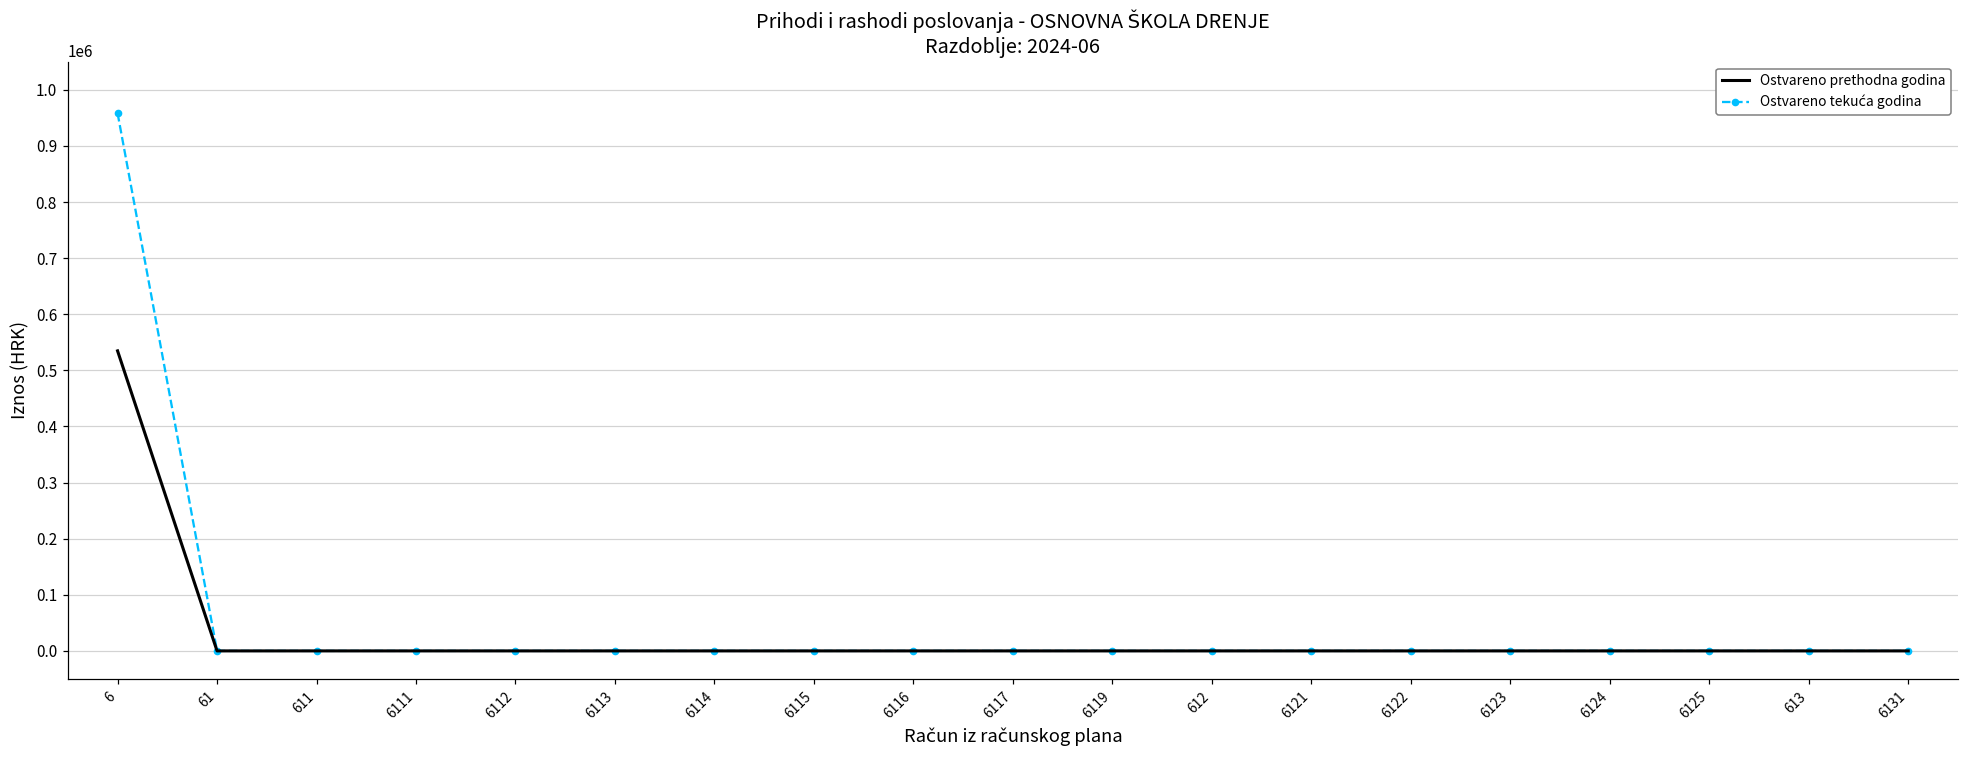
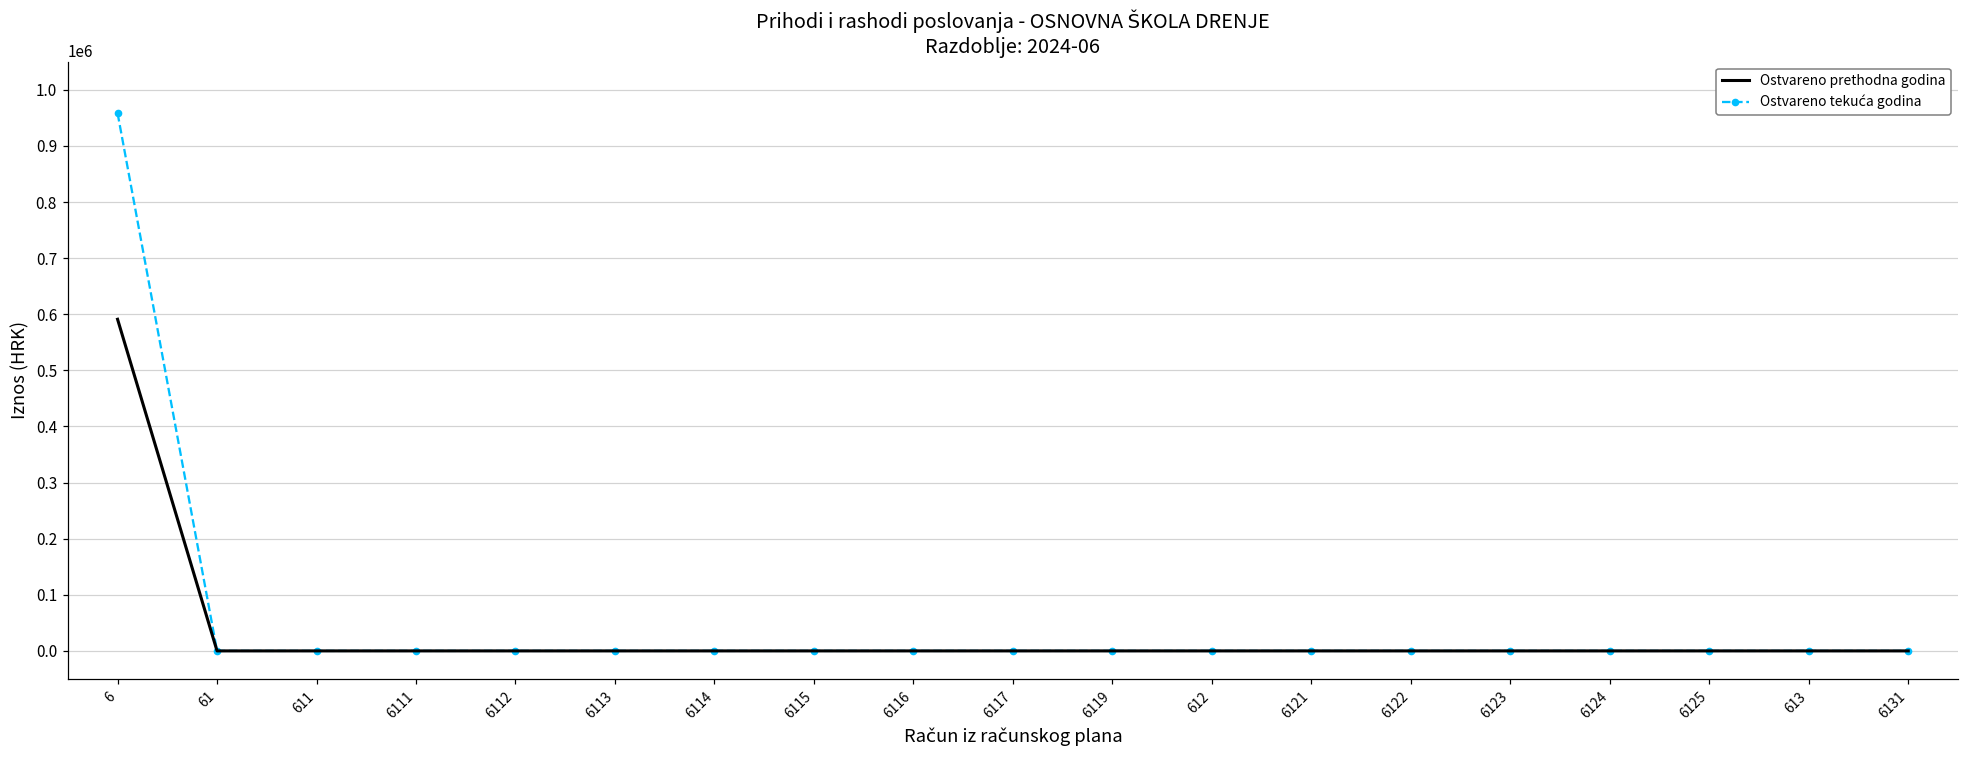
Ostvareno prethodna godina, 6: 530000 -> 590000
